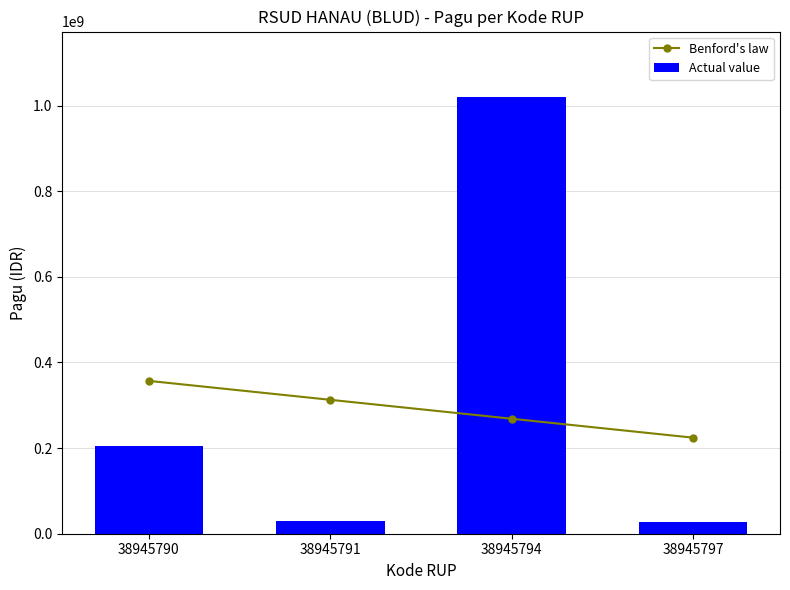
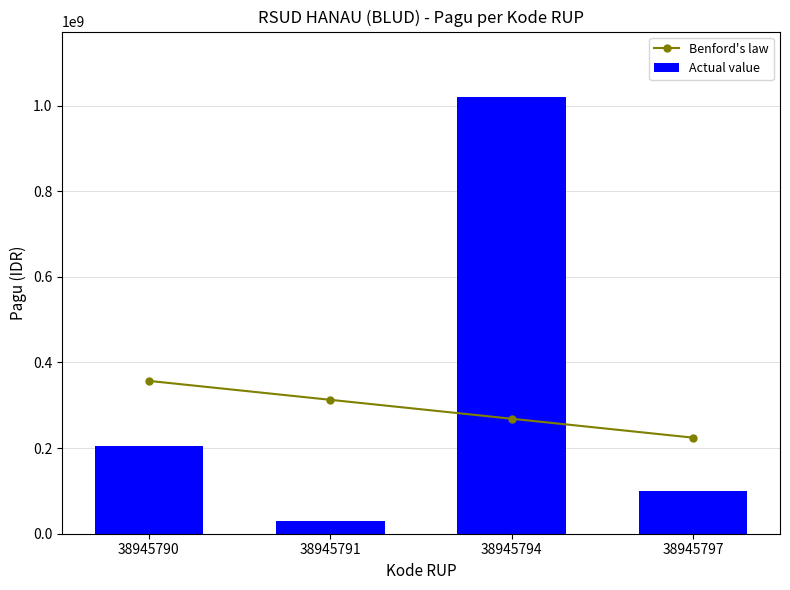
Actual value, 38945797: 30000000 -> 100000000
